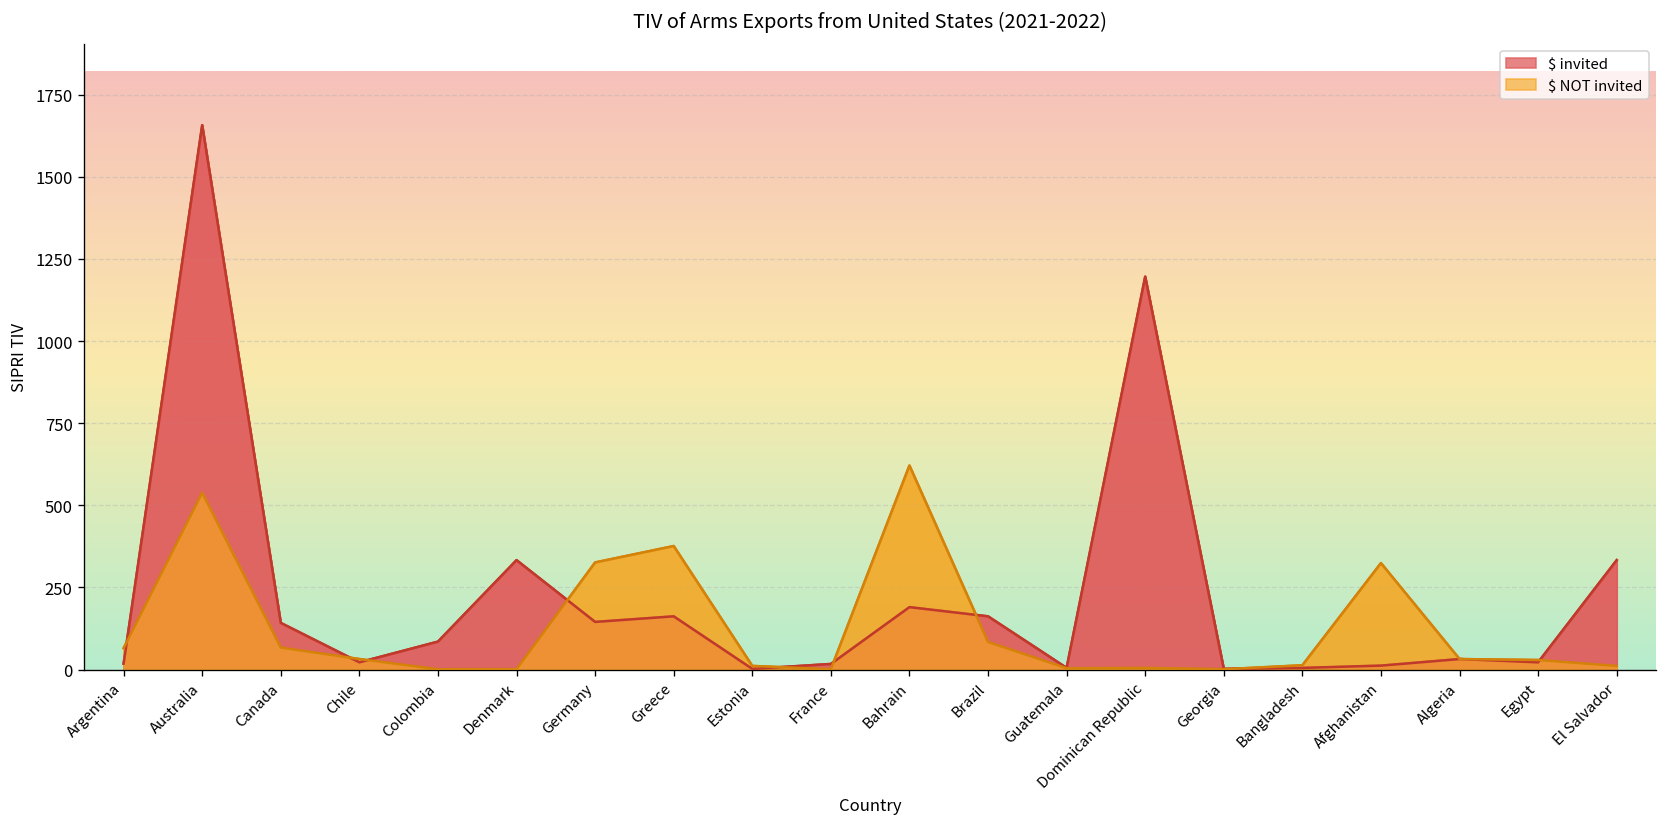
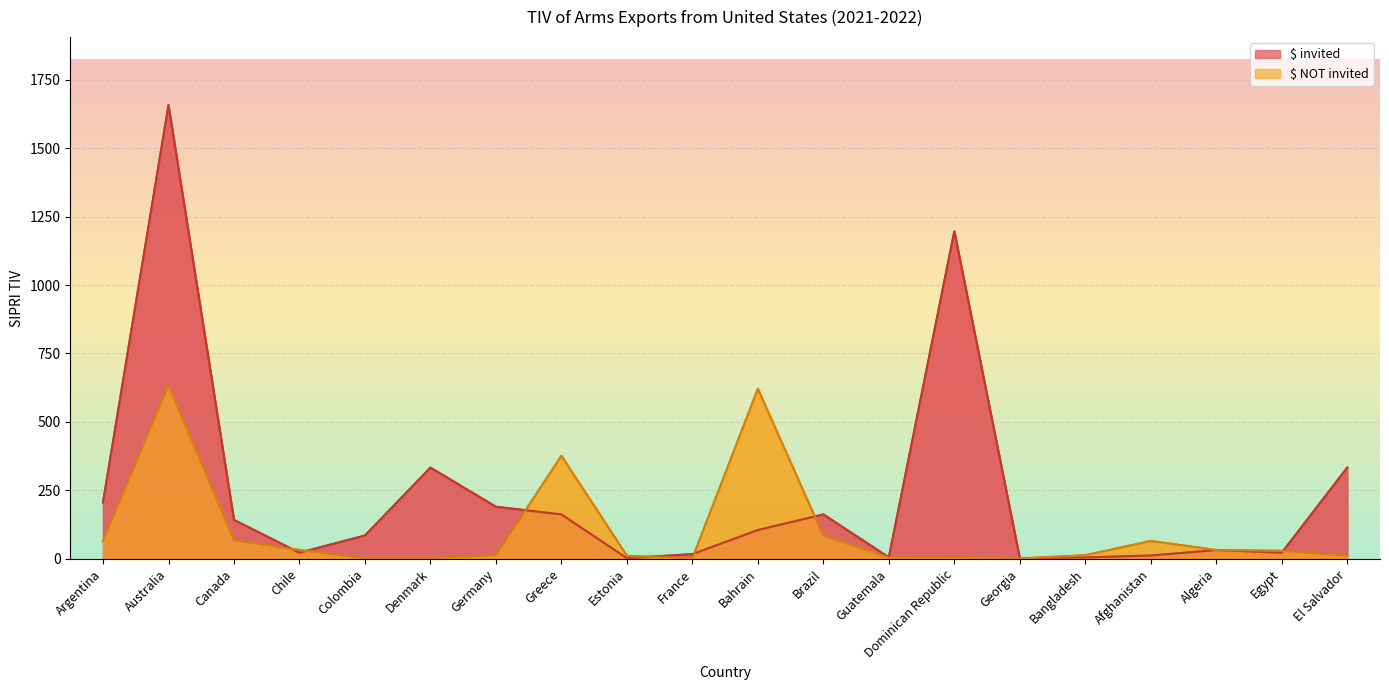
$ invited, Argentina: 20 -> 210
$ NOT invited, Australia: 540 -> 630
$ invited, Germany: 150 -> 190
$ NOT invited, Germany: 330 -> 10
$ invited, Bahrain: 190 -> 110
$ NOT invited, Afghanistan: 320 -> 70
